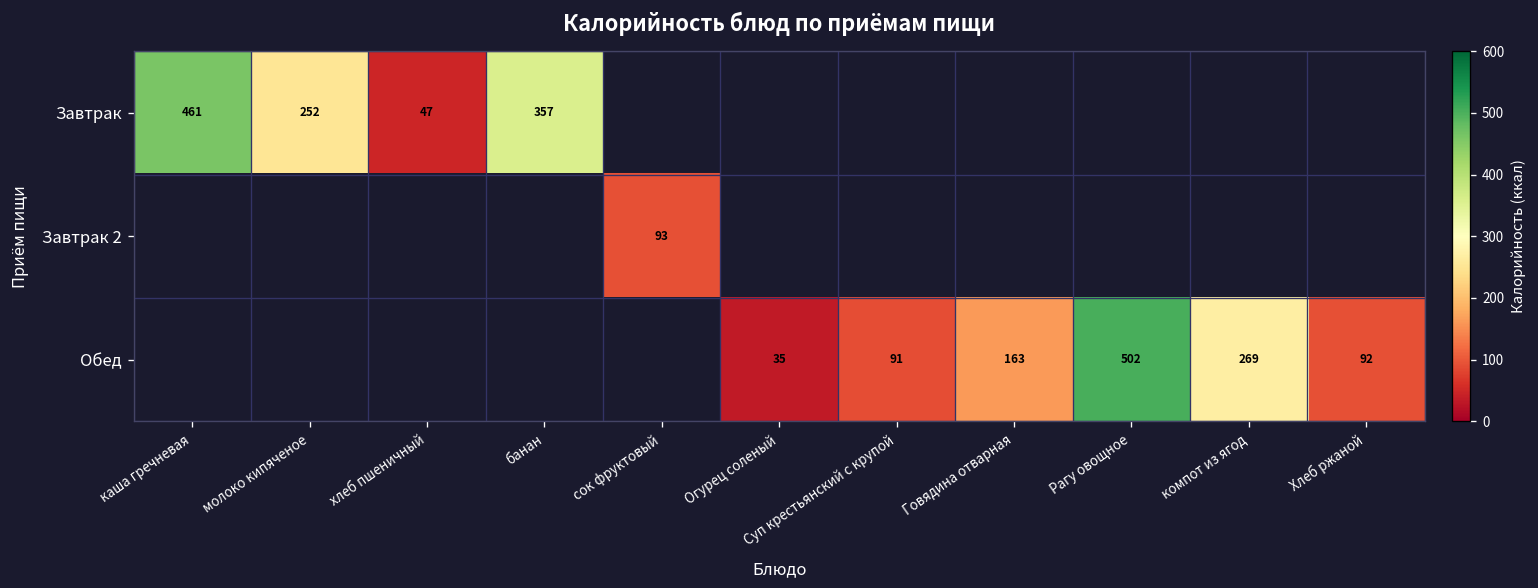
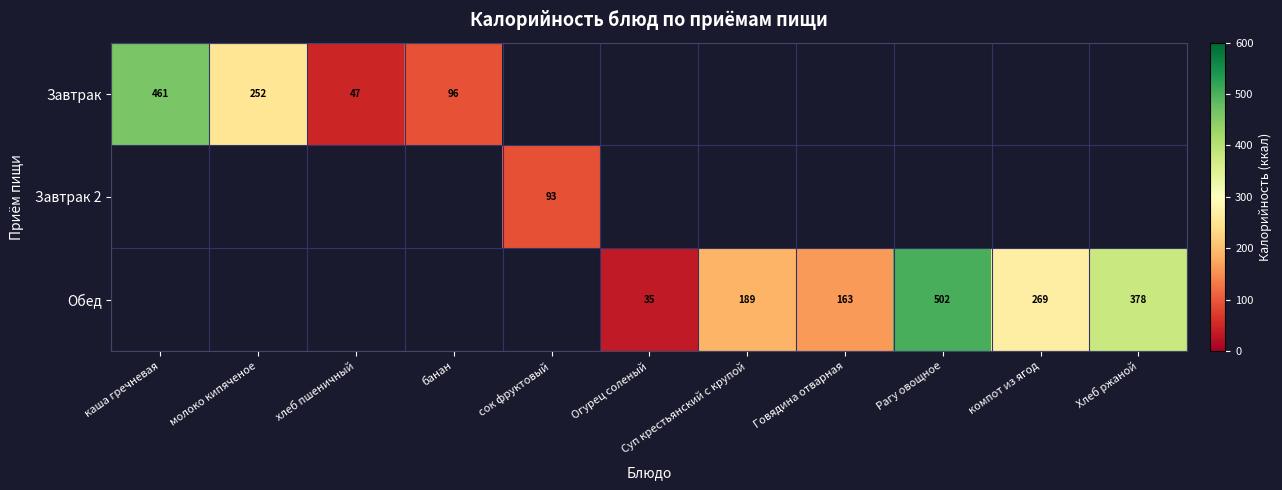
Завтрак, банан: 357 -> 96
Обед, Суп крестьянский с крупой: 91 -> 189
Обед, Хлеб ржаной: 92 -> 378
